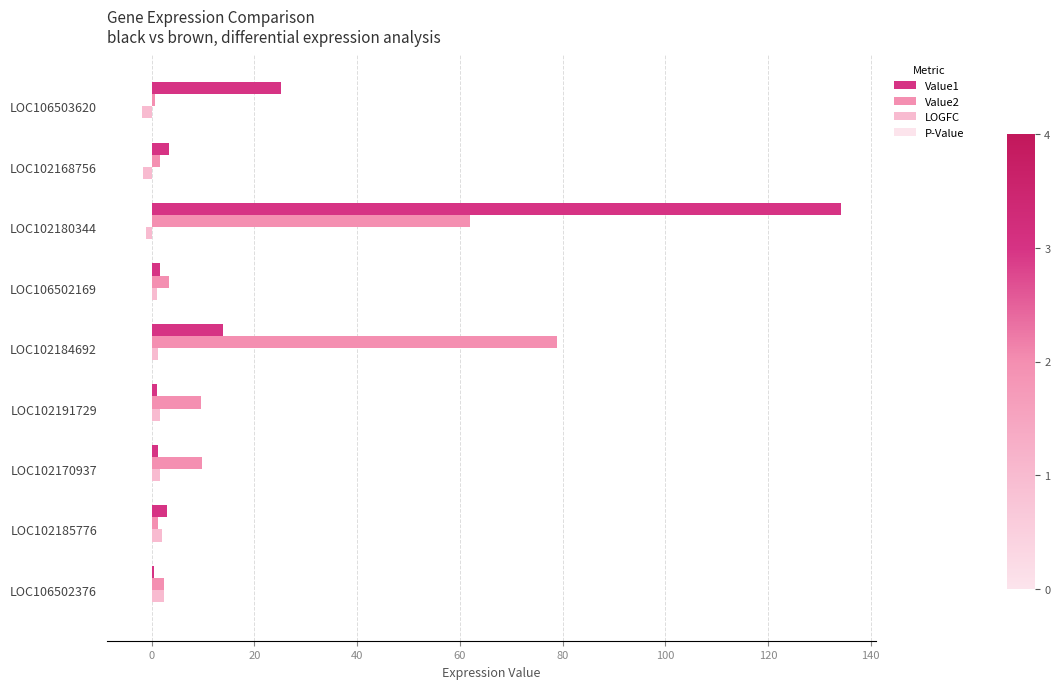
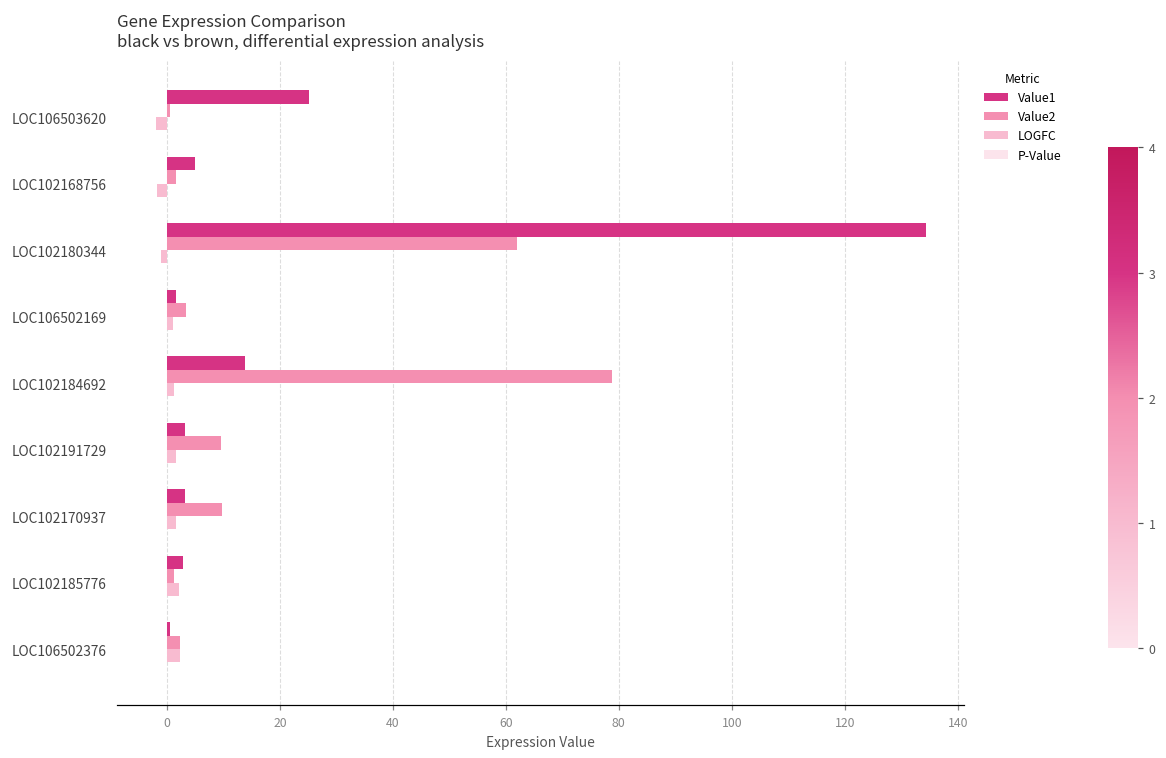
Value1, LOC102168756: 3 -> 5
Value1, LOC102191729: 1 -> 3
Value1, LOC102170937: 1 -> 3
